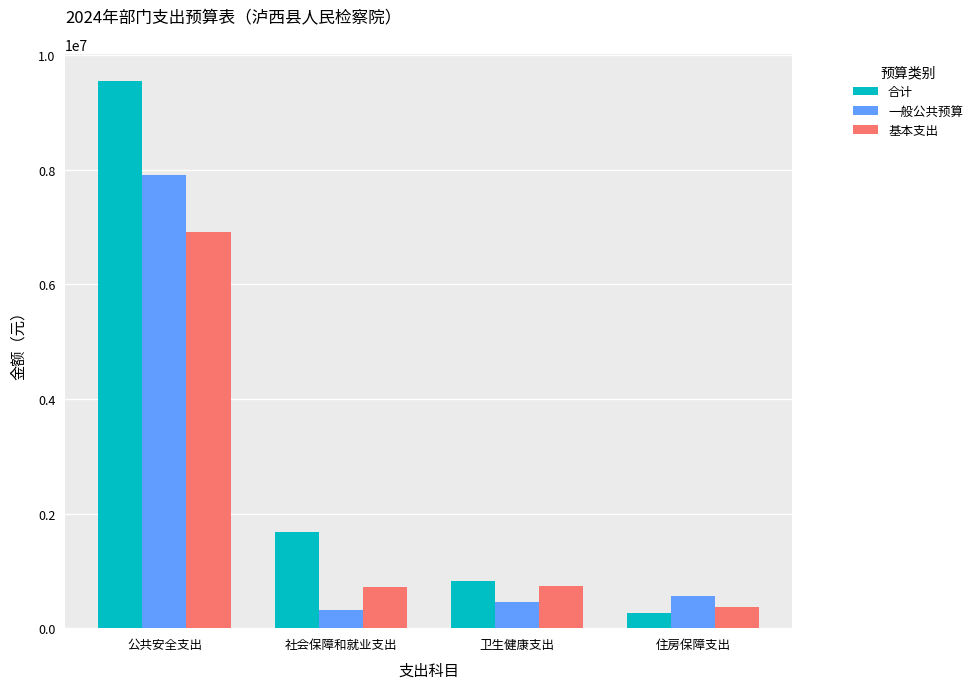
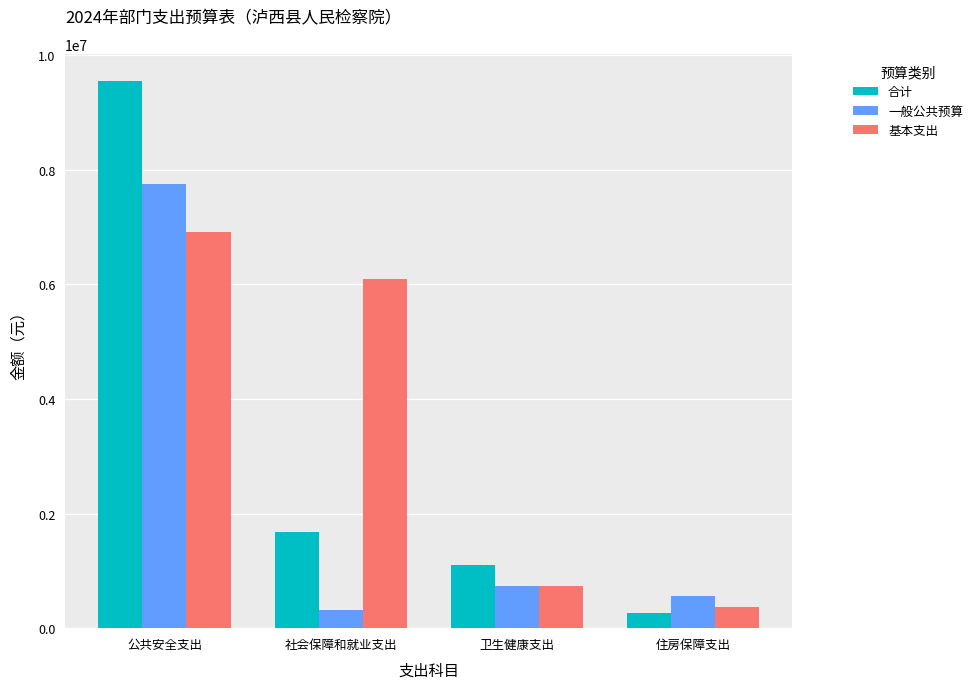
一般公共预算, 公共安全支出: 7900000 -> 7700000
基本支出, 社会保障和就业支出: 700000 -> 6100000
合计, 卫生健康支出: 800000 -> 1100000
一般公共预算, 卫生健康支出: 500000 -> 700000
